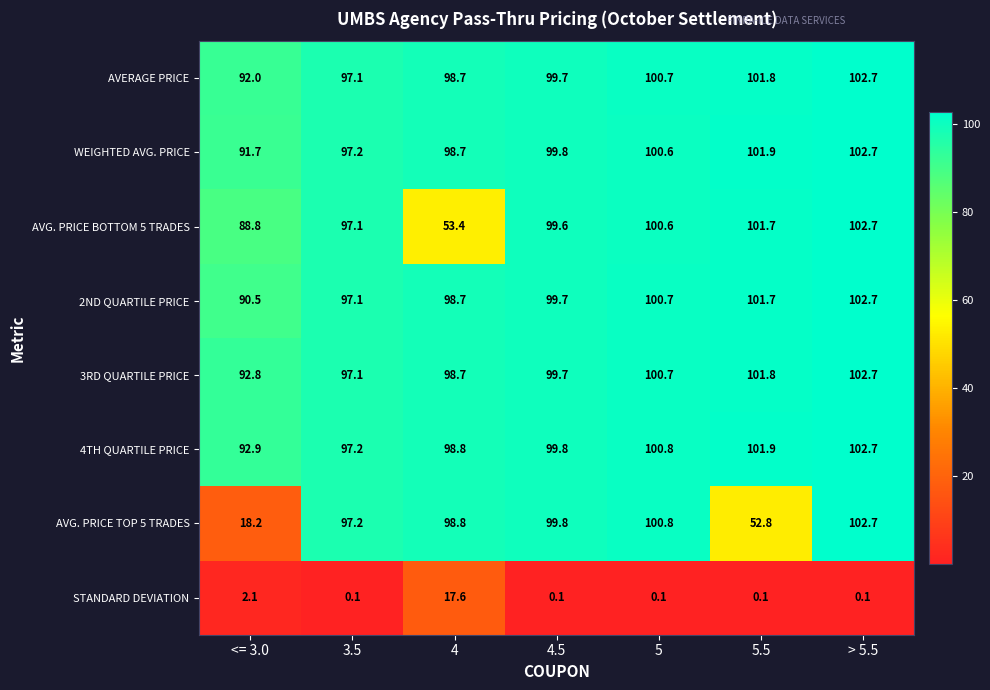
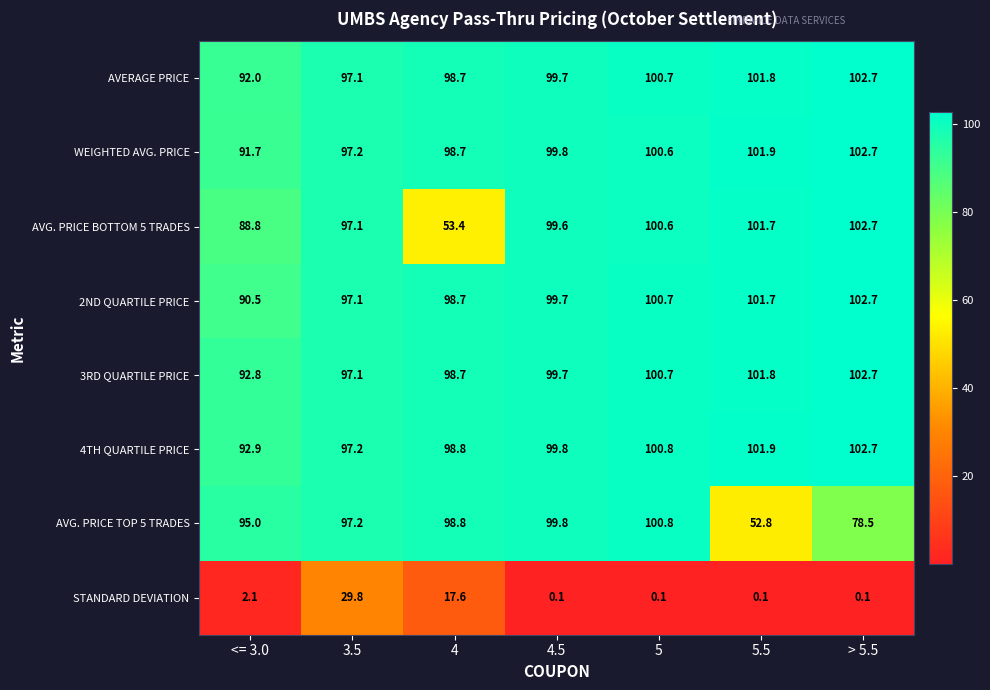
AVG. PRICE TOP 5 TRADES, <= 3.0: 18.2 -> 95.0
AVG. PRICE TOP 5 TRADES, > 5.5: 102.7 -> 78.5
STANDARD DEVIATION, 3.5: 0.1 -> 29.8
